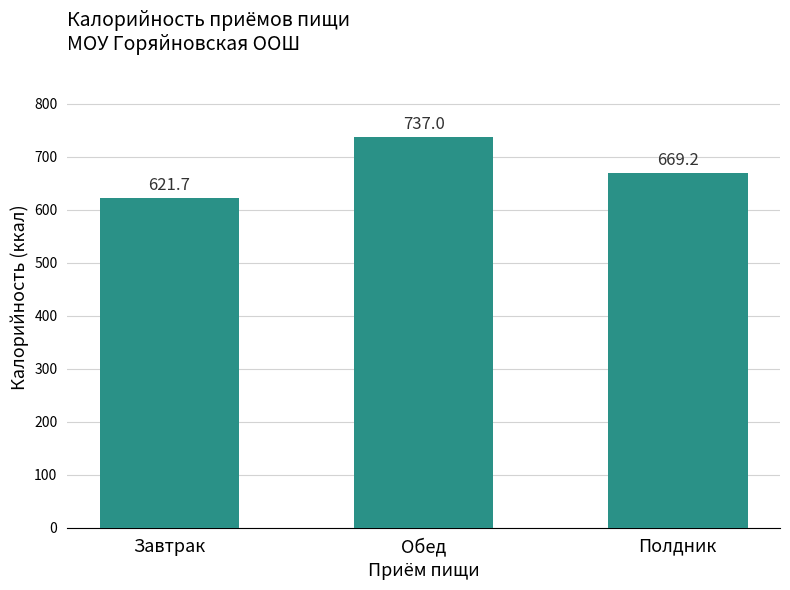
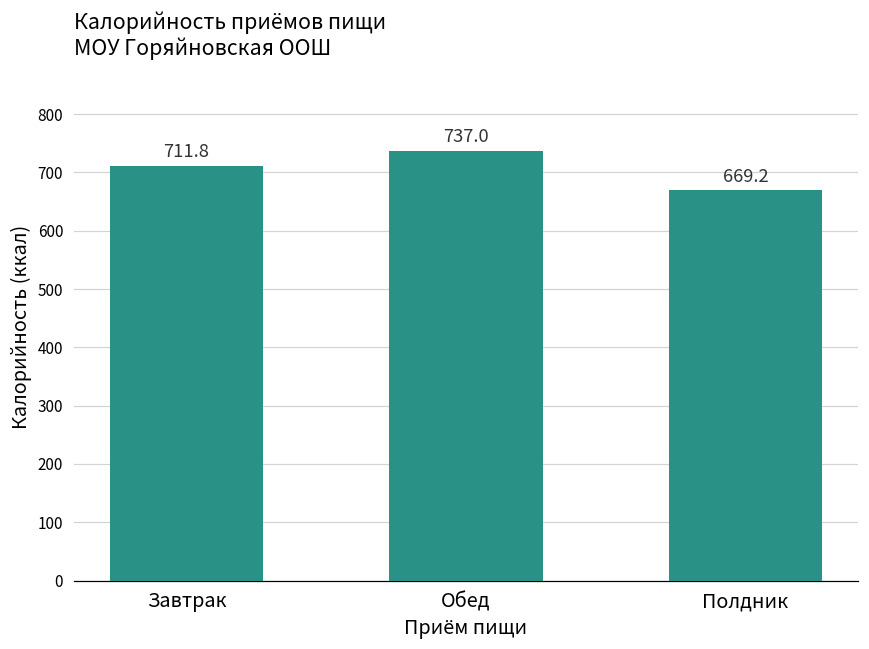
Завтрак: 621.7 -> 711.8
